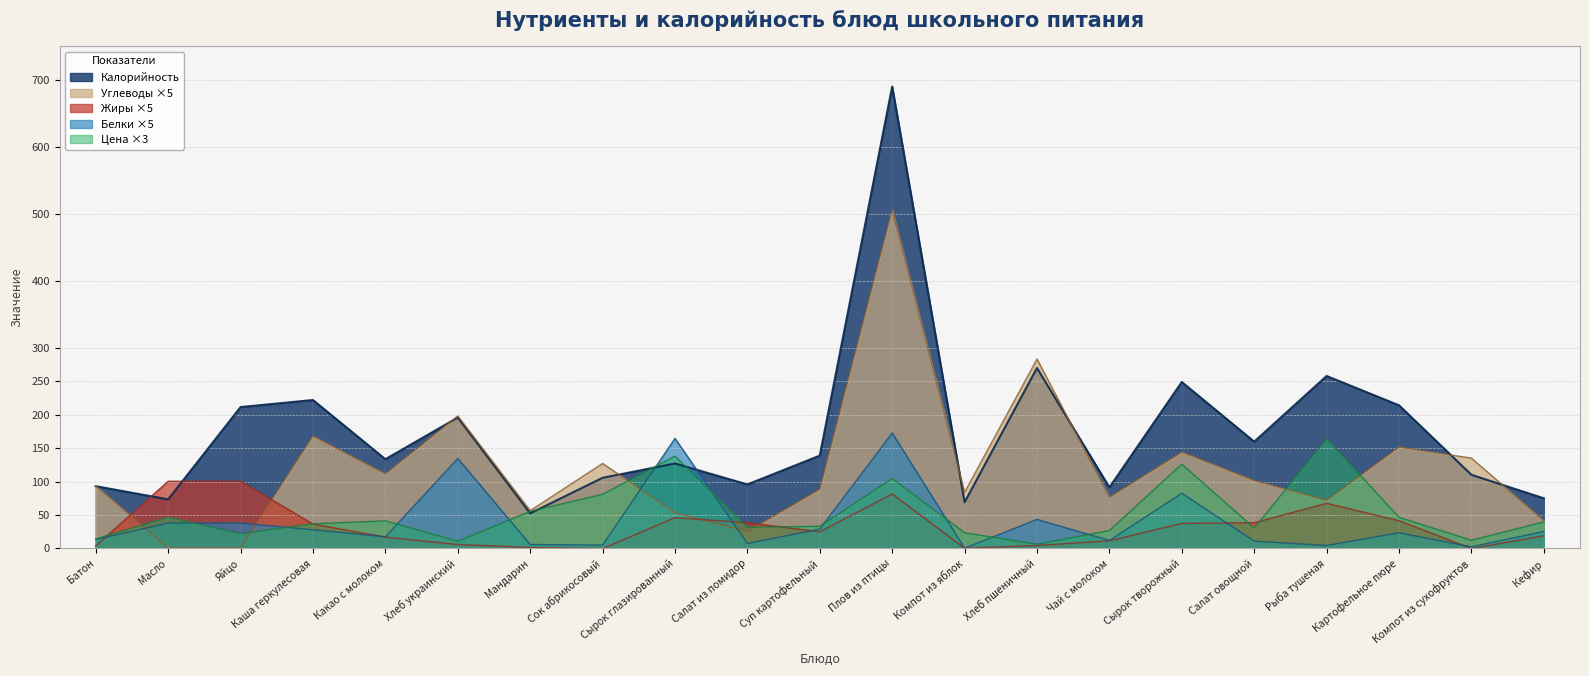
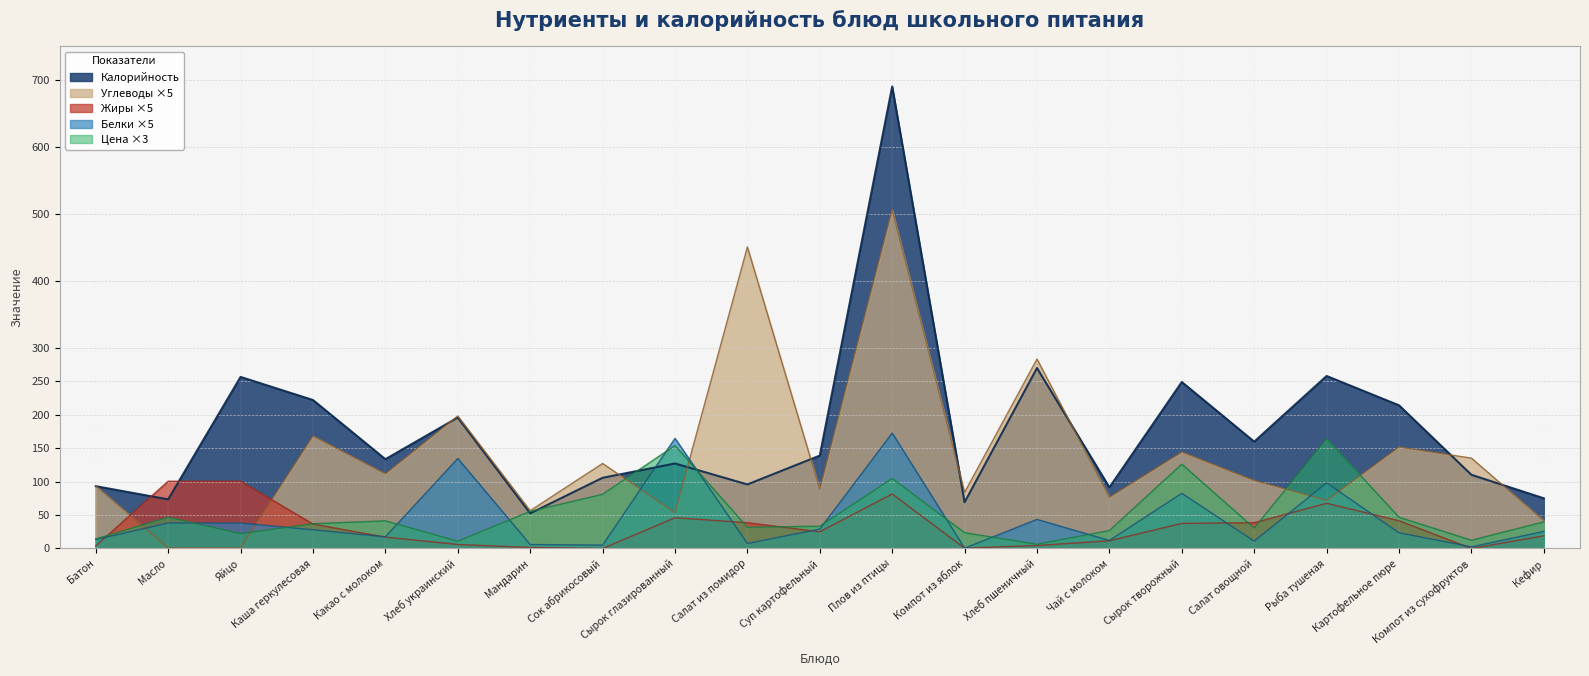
Калорийность, Яйцо: 210 -> 260
Цена ×3, Сырок глазированный: 140 -> 150
Углеводы ×5, Салат из помидор: 30 -> 450
Белки ×5, Рыба тушеная: 0 -> 100
